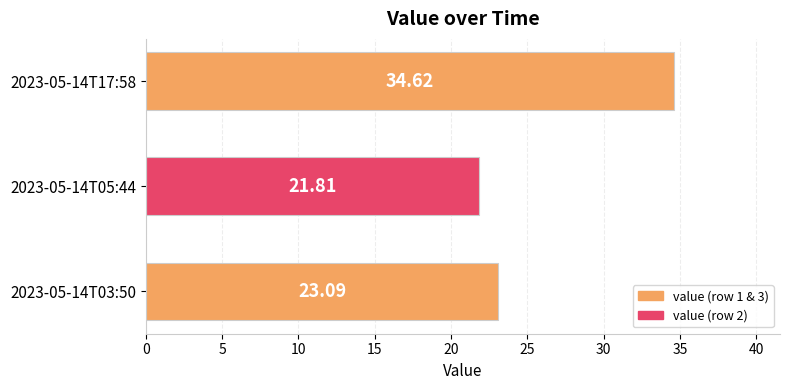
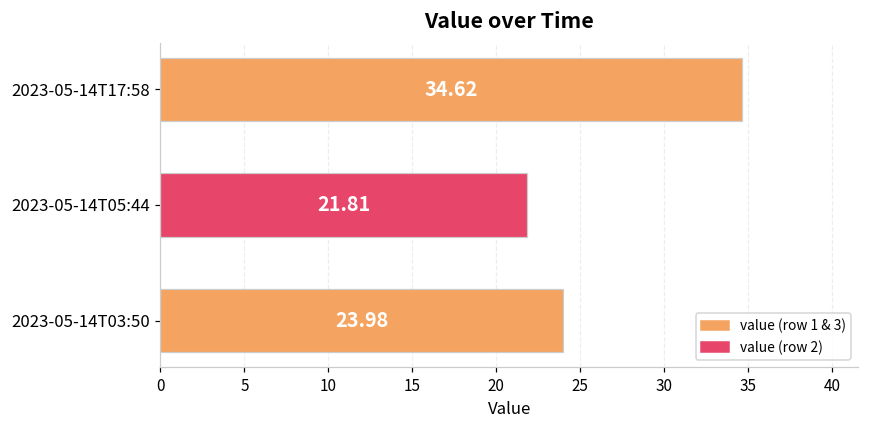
2023-05-14T03:50: 23.09 -> 23.98
